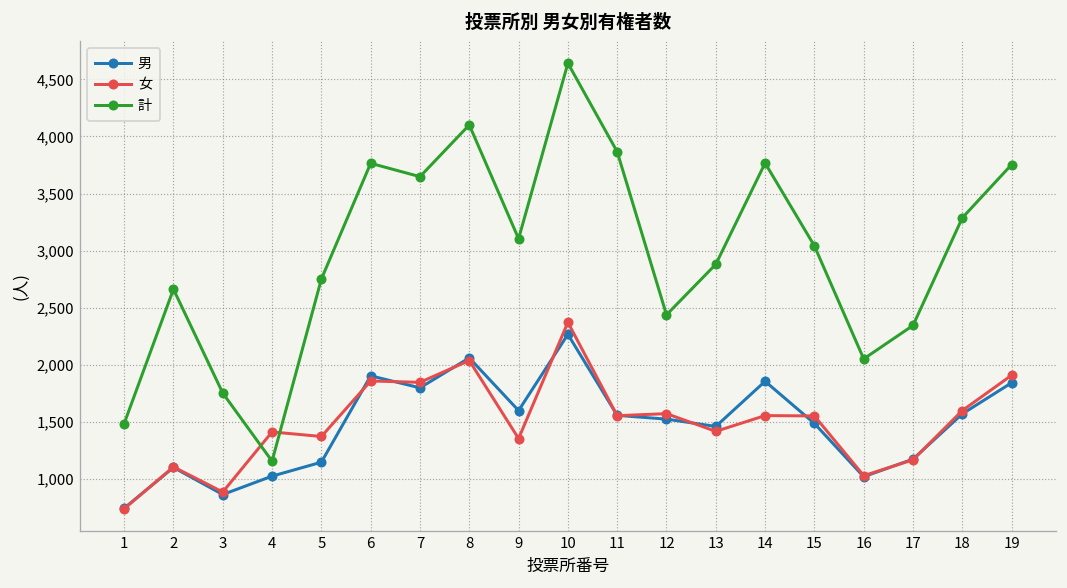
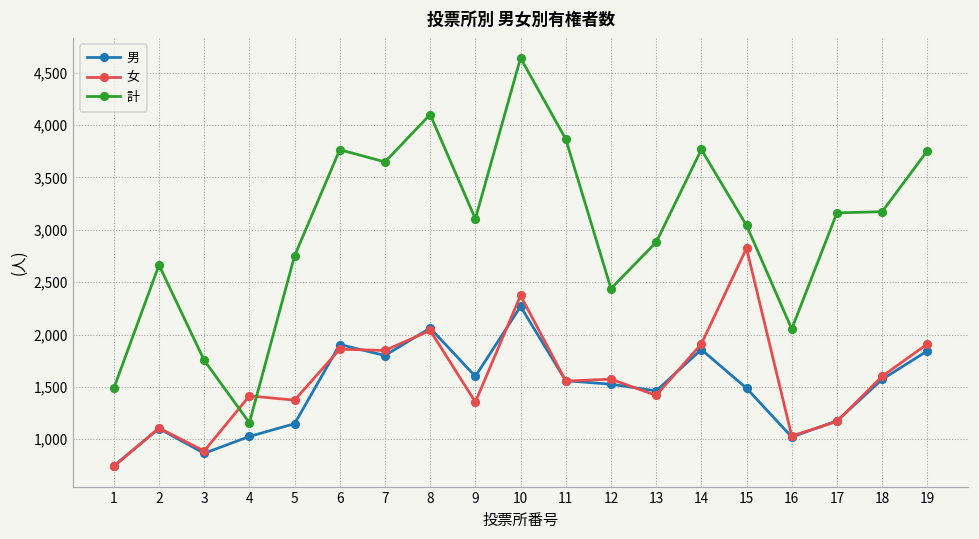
女, 14: 1,600 -> 1,900
女, 15: 1,600 -> 2,800
計, 17: 2,300 -> 3,200
計, 18: 3,300 -> 3,200
